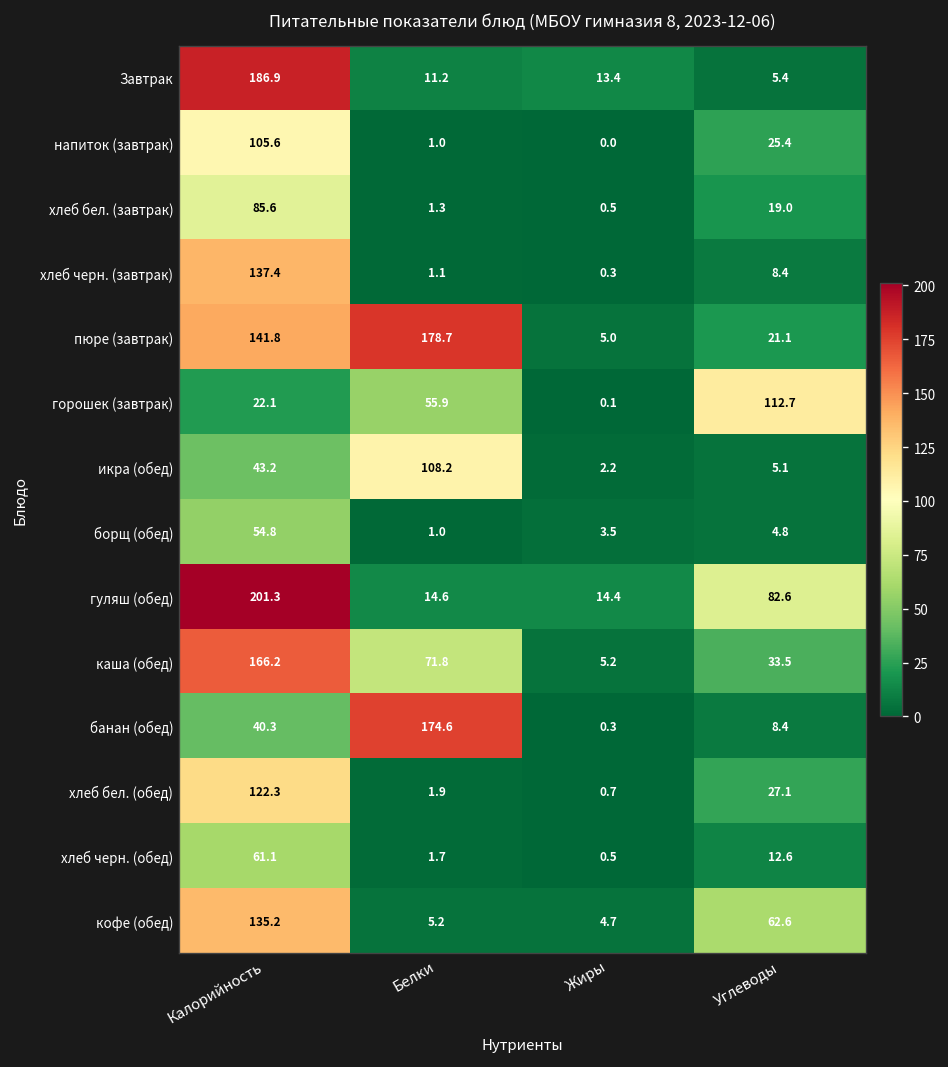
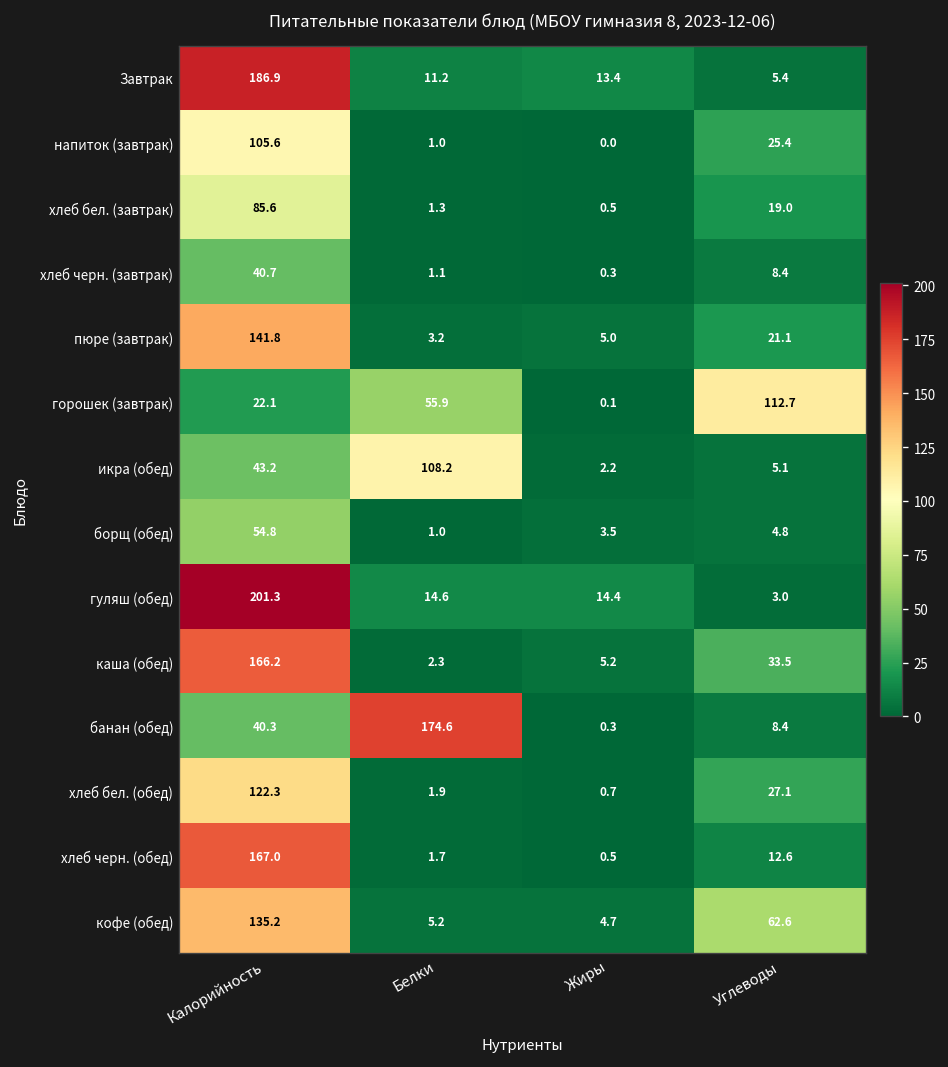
хлеб черн. (завтрак), Калорийность: 137.4 -> 40.7
пюре (завтрак), Белки: 178.7 -> 3.2
гуляш (обед), Углеводы: 82.6 -> 3.0
каша (обед), Белки: 71.8 -> 2.3
хлеб черн. (обед), Калорийность: 61.1 -> 167.0
